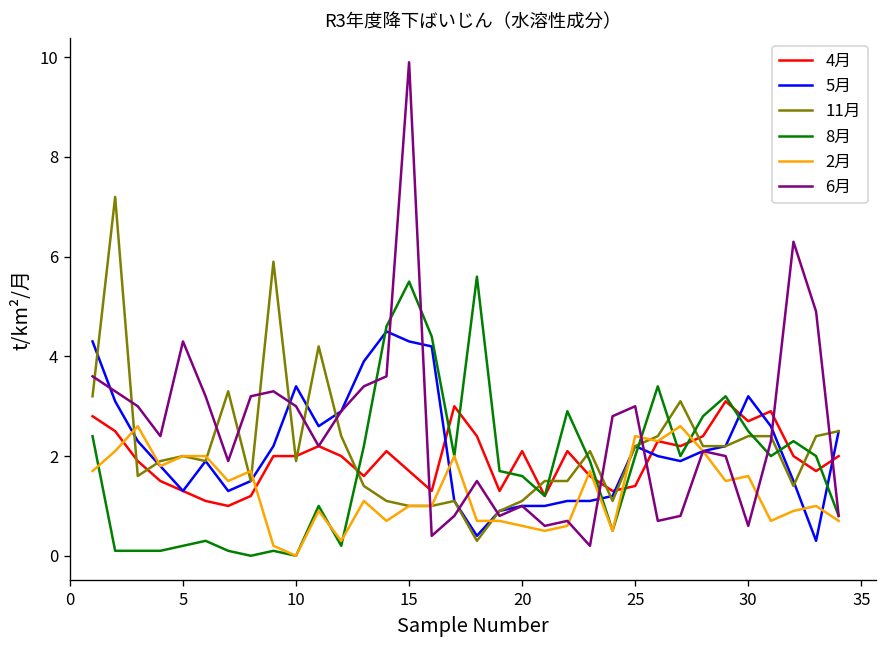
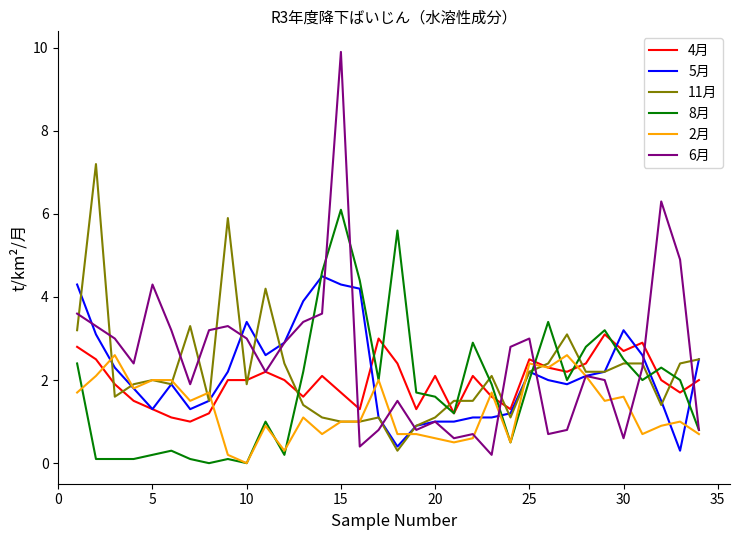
8月, 15: 5.5 -> 6.1
4月, 25: 1.4 -> 2.5
